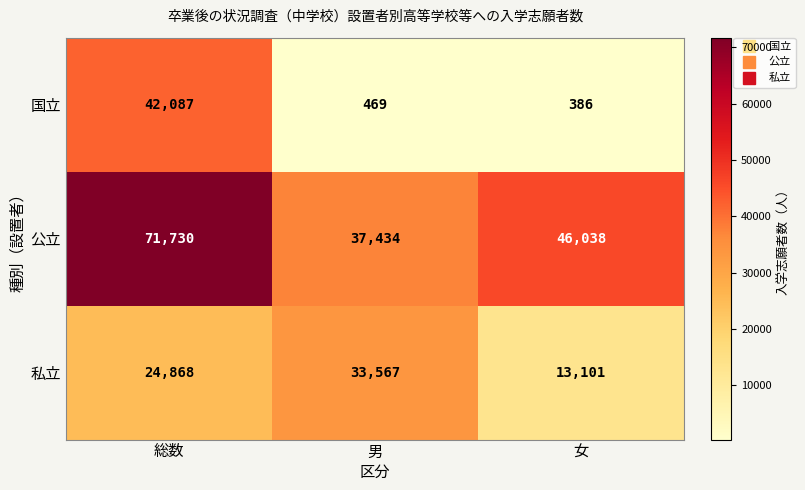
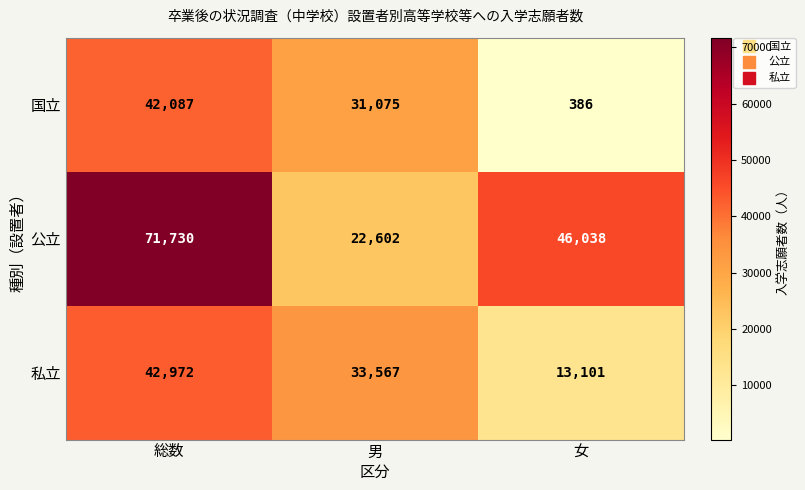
国立, 男: 469 -> 31,075
公立, 男: 37,434 -> 22,602
私立, 総数: 24,868 -> 42,972
